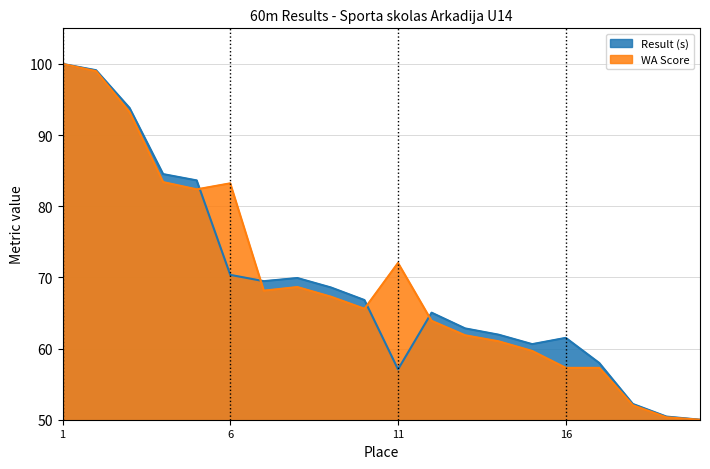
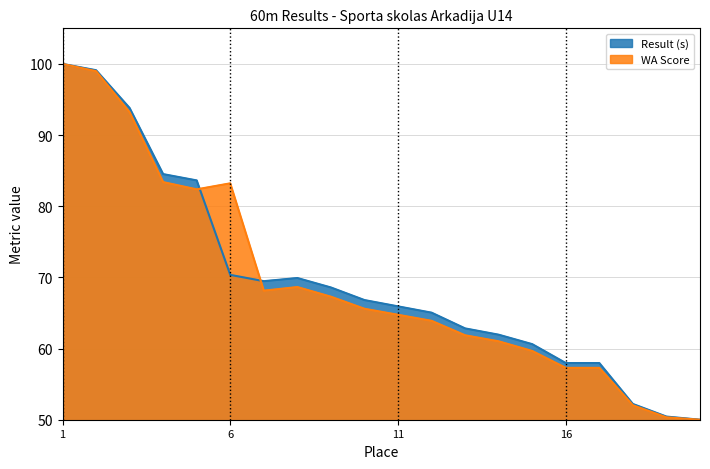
Result (s), 11: 57 -> 66
WA Score, 11: 72 -> 65
Result (s), 16: 62 -> 58
